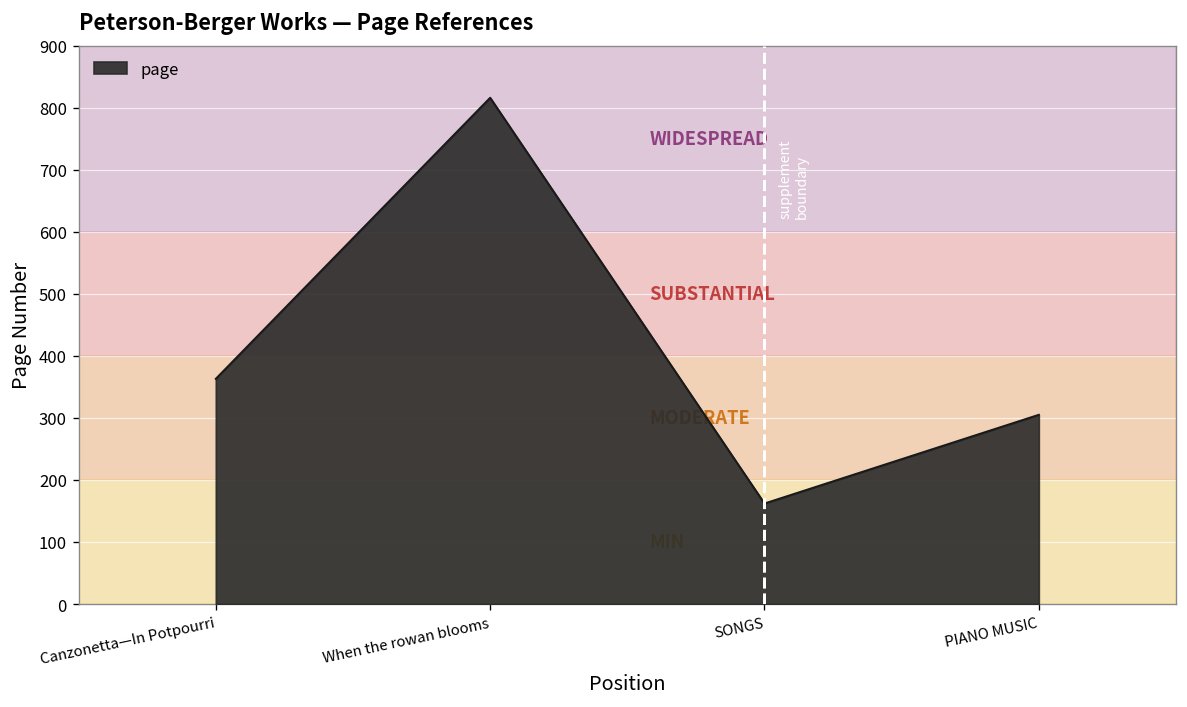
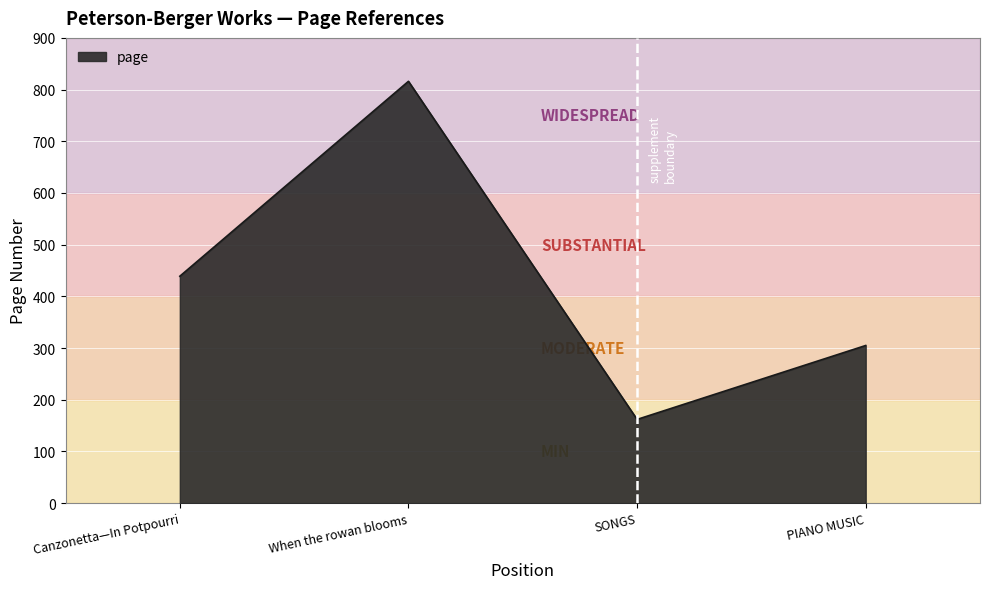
Canzonetta—In Potpourri: 360 -> 440
